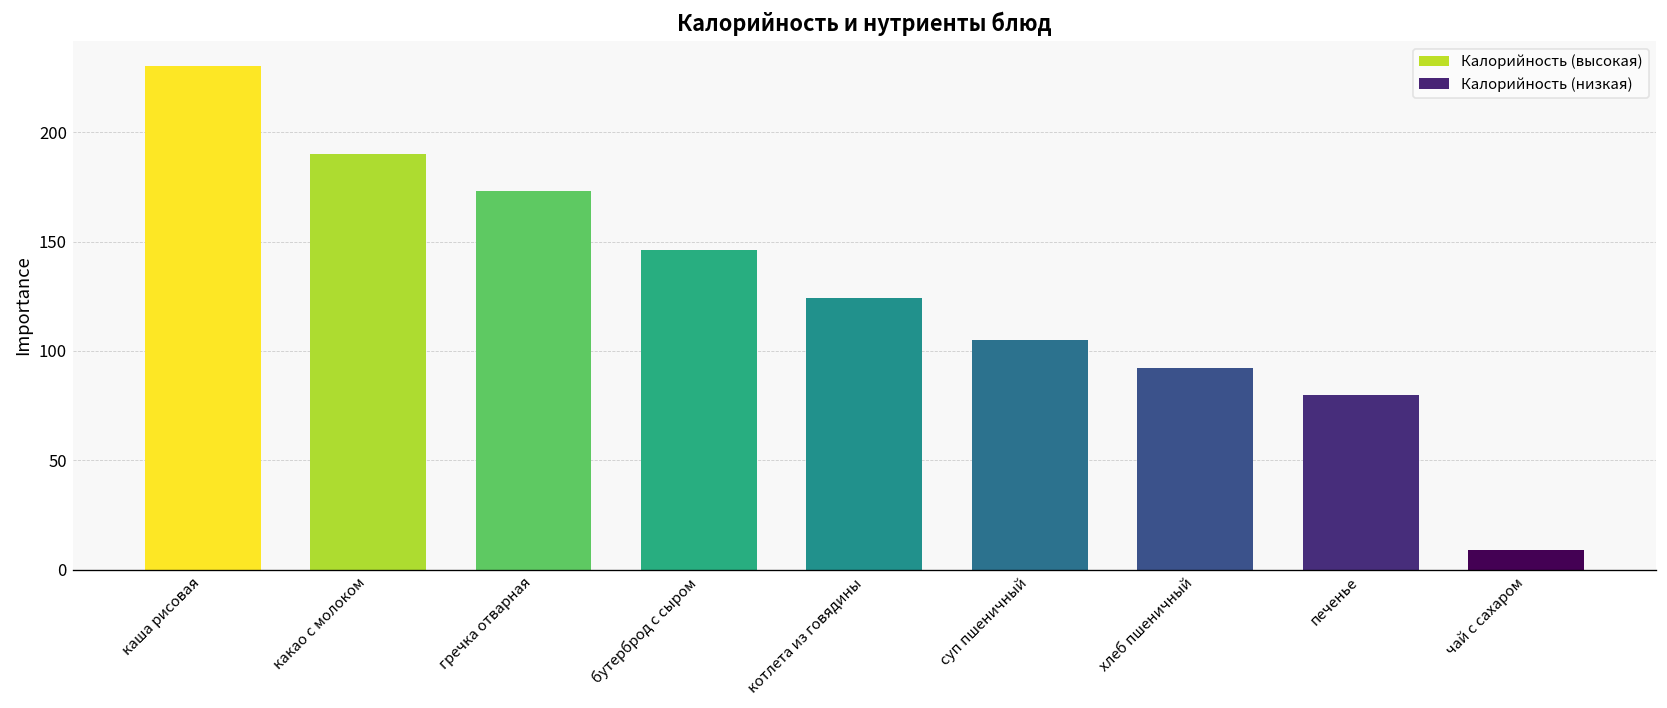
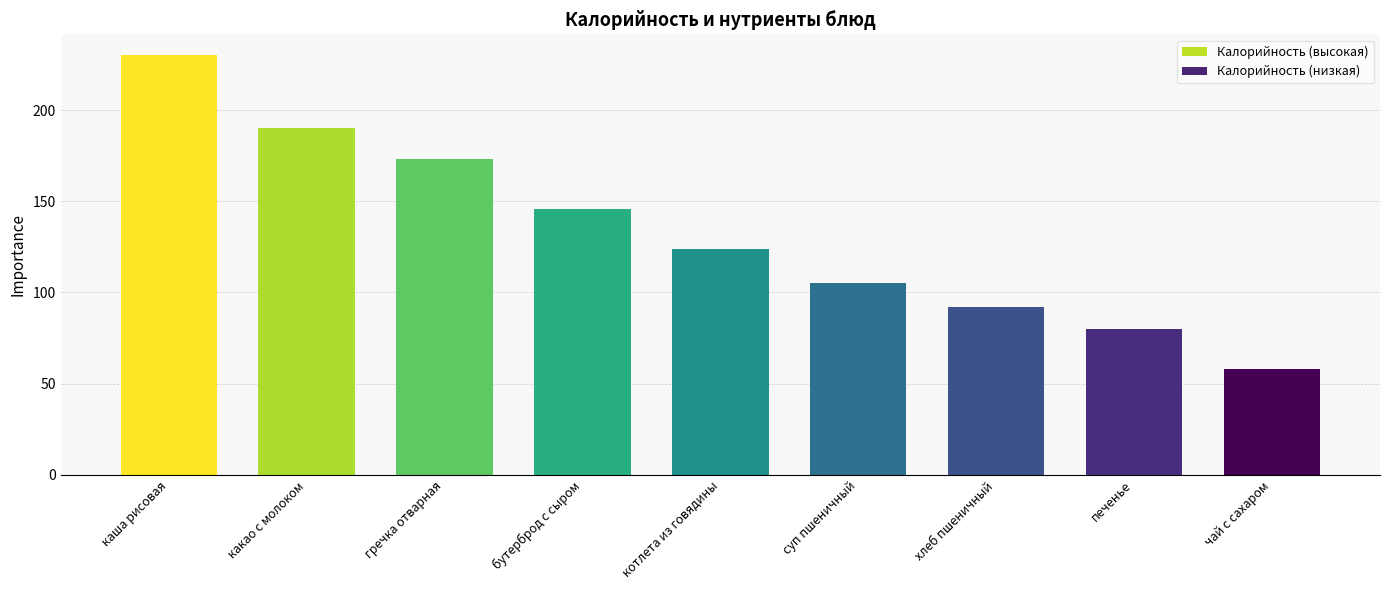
чай с сахаром: 9 -> 58
